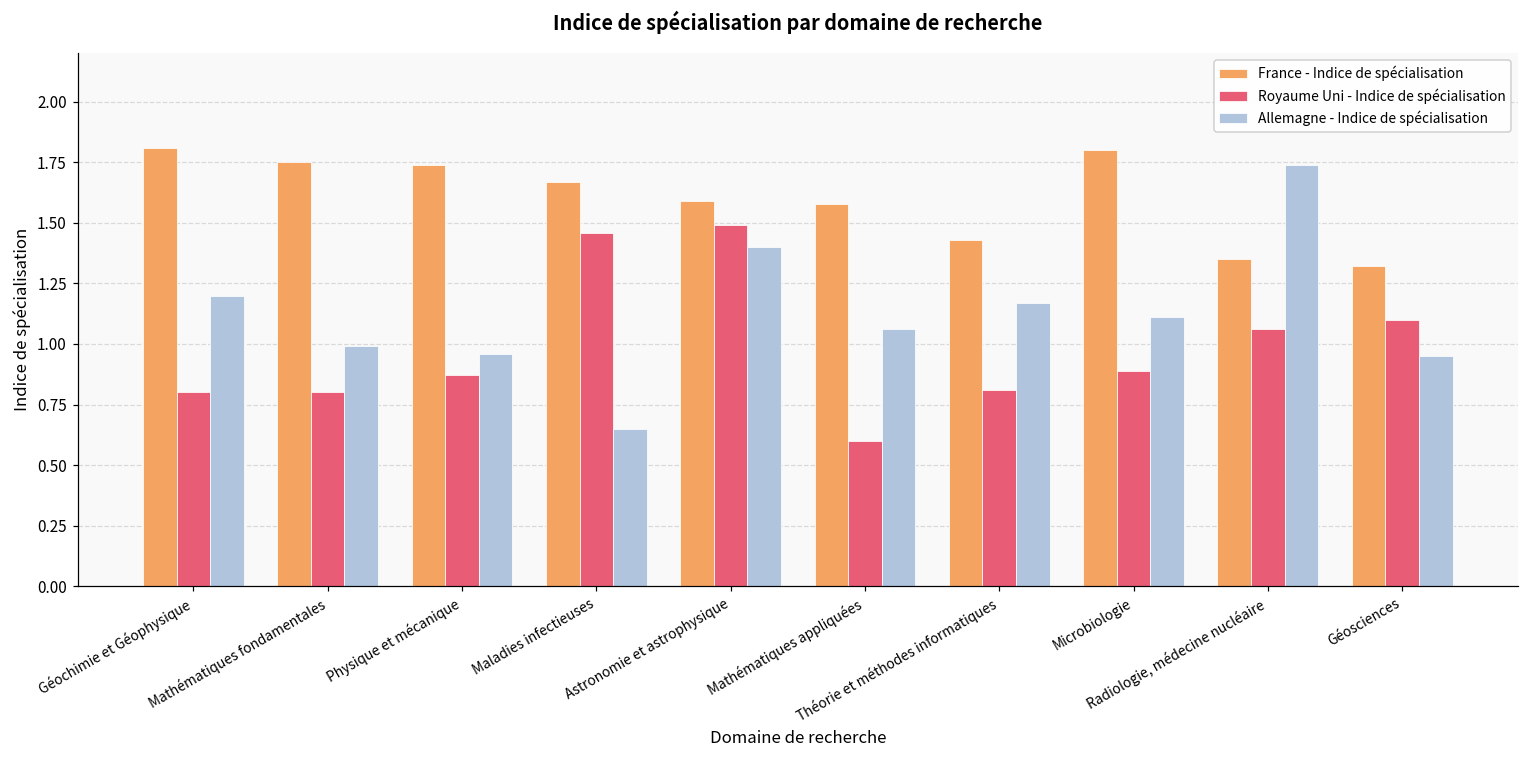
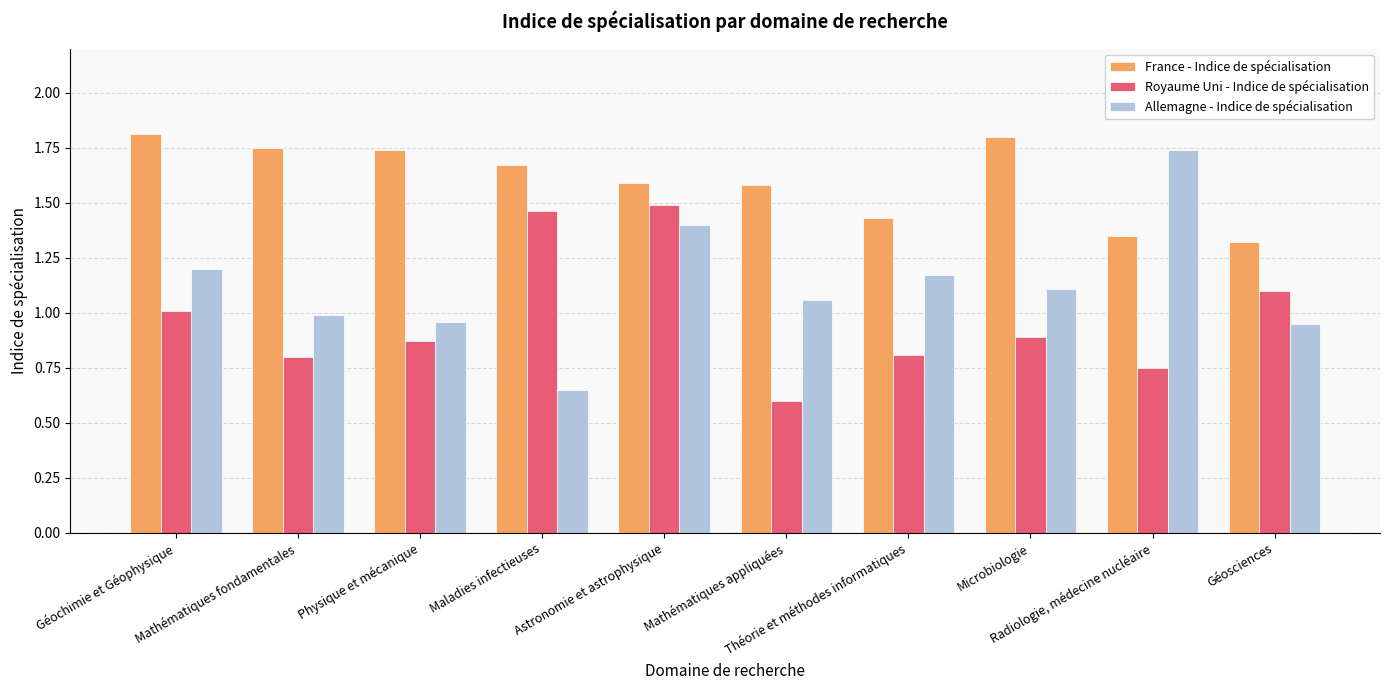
Royaume Uni - Indice de spécialisation, Géochimie et Géophysique: 0.80 -> 1.01
Royaume Uni - Indice de spécialisation, Radiologie, médecine nucléaire: 1.06 -> 0.75
